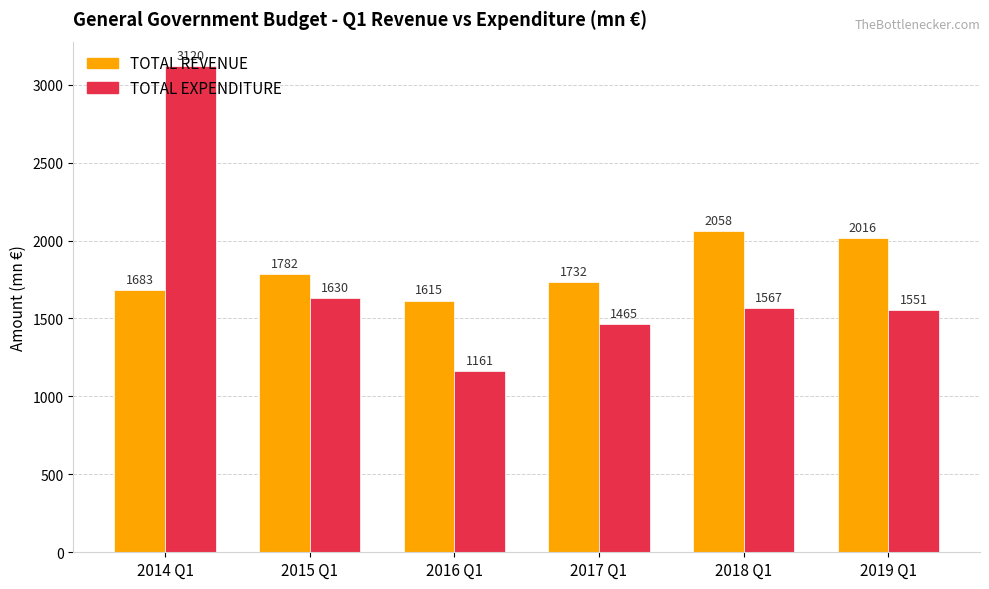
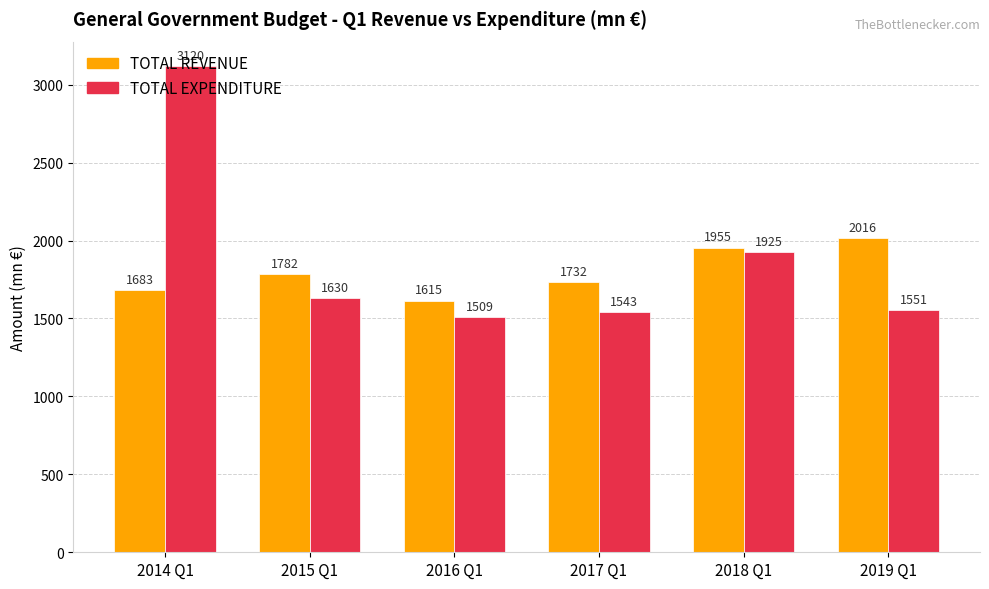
TOTAL EXPENDITURE, 2016 Q1: 1161 -> 1509
TOTAL EXPENDITURE, 2017 Q1: 1465 -> 1543
TOTAL REVENUE, 2018 Q1: 2058 -> 1955
TOTAL EXPENDITURE, 2018 Q1: 1567 -> 1925
